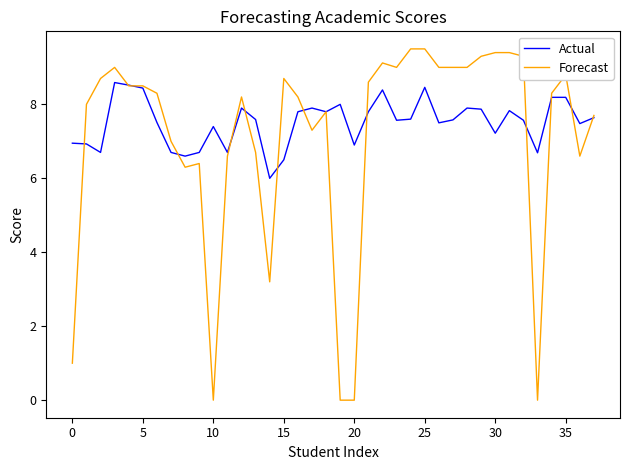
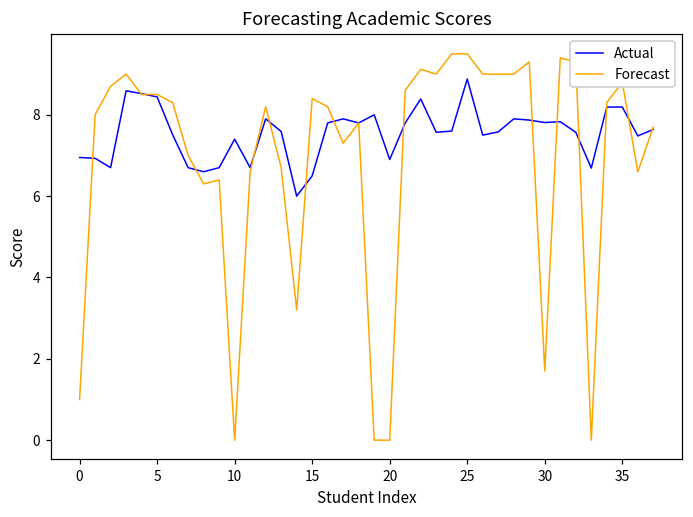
Forecast, 15: 8.7 -> 8.4
Actual, 25: 8.5 -> 8.9
Actual, 30: 7.2 -> 7.8
Forecast, 30: 9.4 -> 1.7
